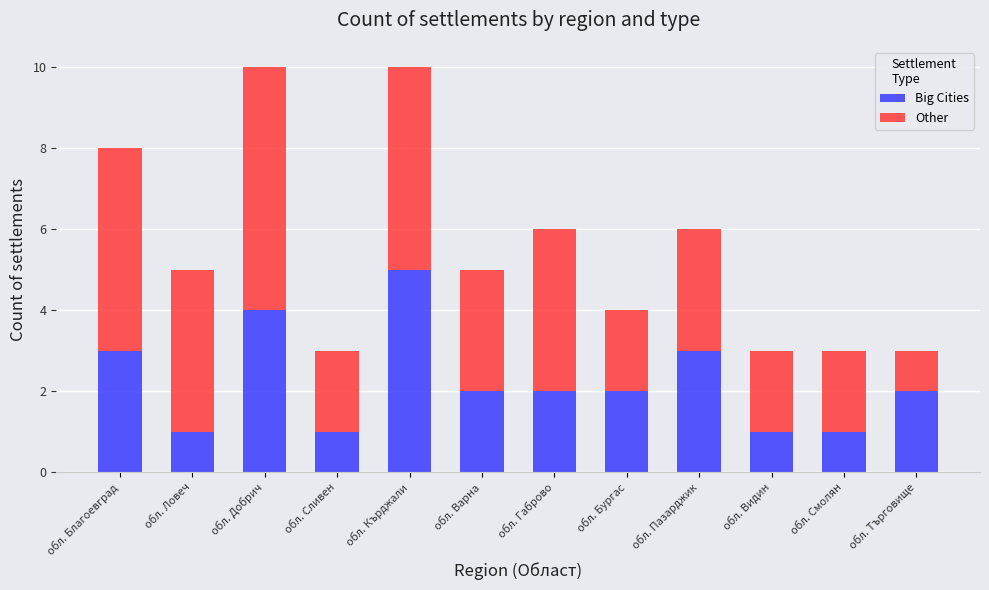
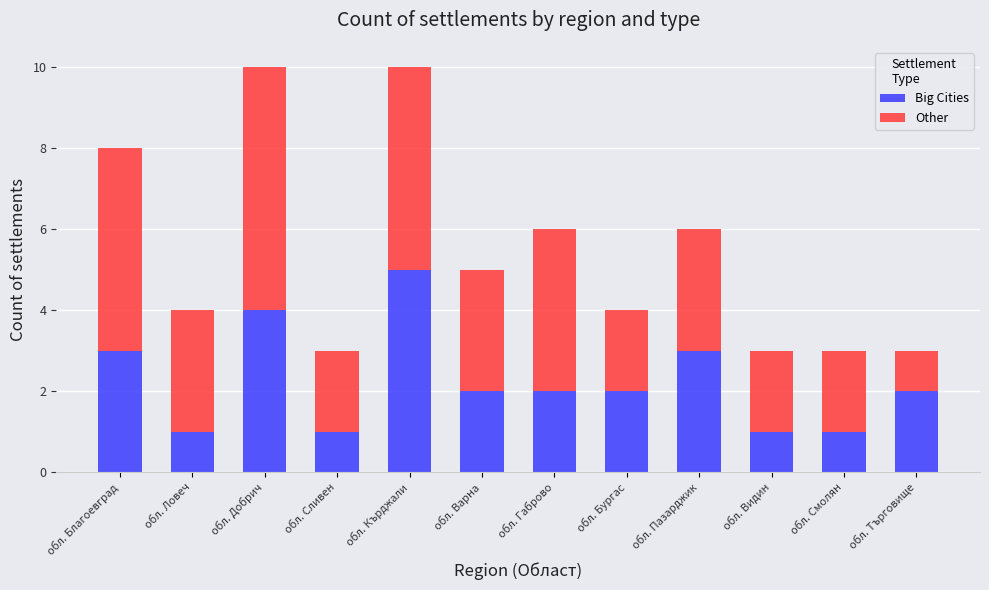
Other, обл. Ловеч: 4 -> 3
